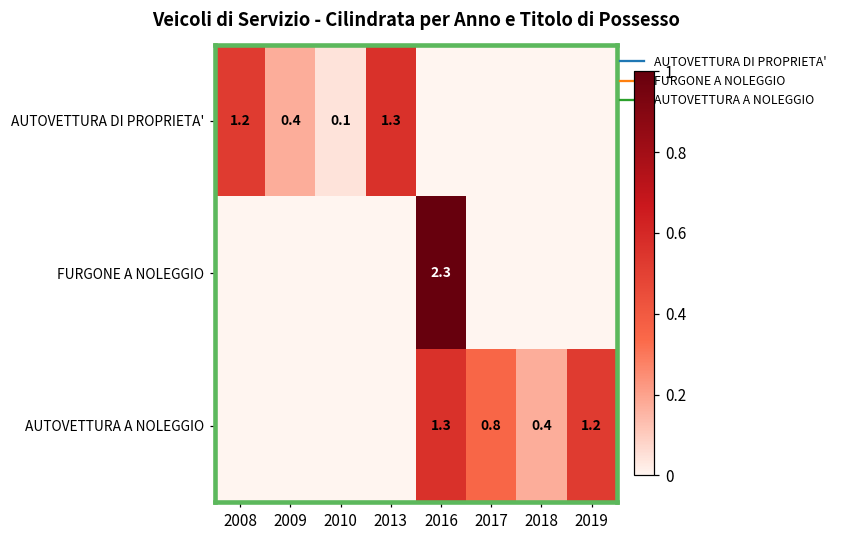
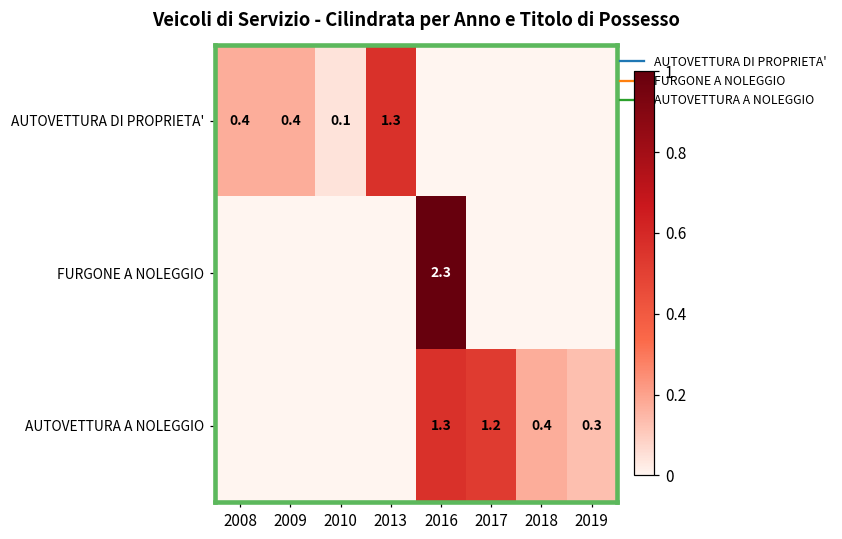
AUTOVETTURA DI PROPRIETA', 2008: 1.2 -> 0.4
AUTOVETTURA A NOLEGGIO, 2017: 0.8 -> 1.2
AUTOVETTURA A NOLEGGIO, 2019: 1.2 -> 0.3
